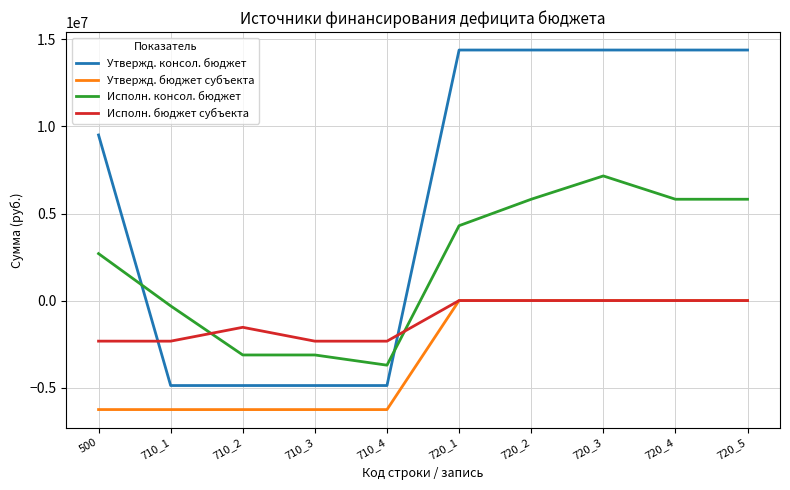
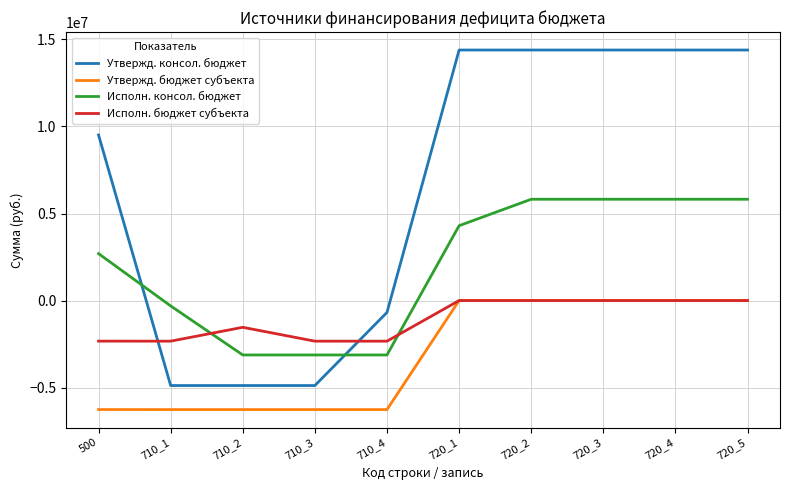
Утвержд. консол. бюджет, 710_4: -4900000 -> -700000
Исполн. консол. бюджет, 710_4: -3700000 -> -3100000
Исполн. консол. бюджет, 720_3: 7200000 -> 5800000
